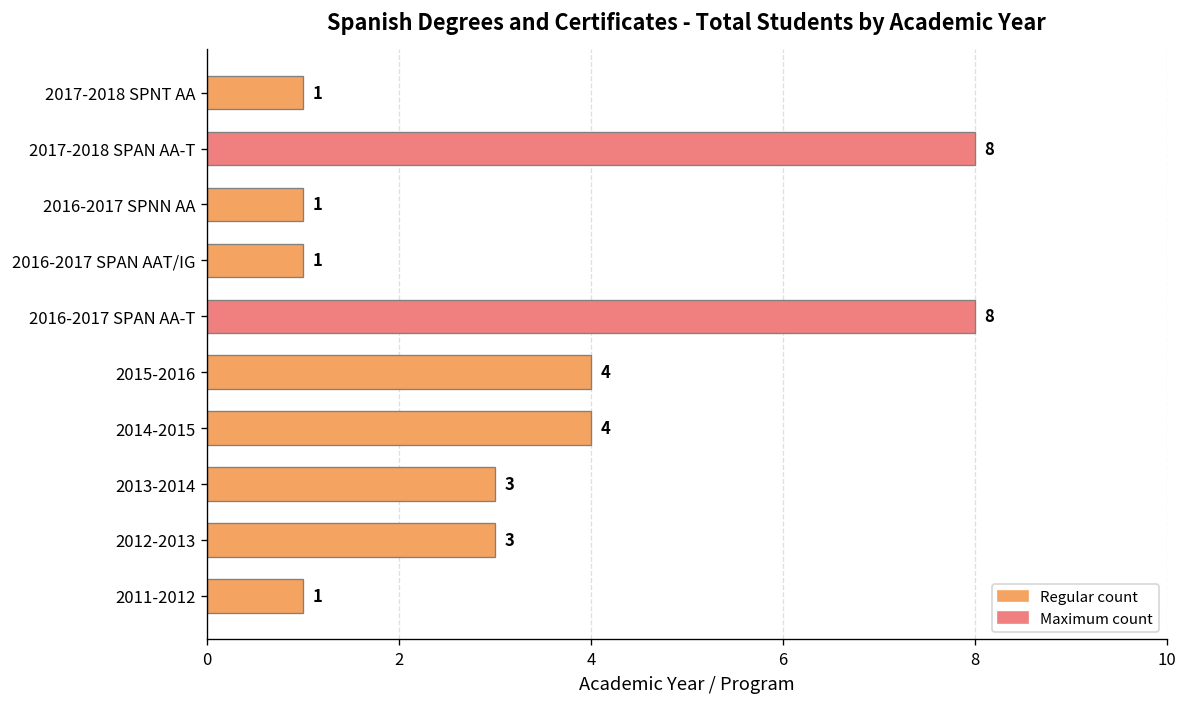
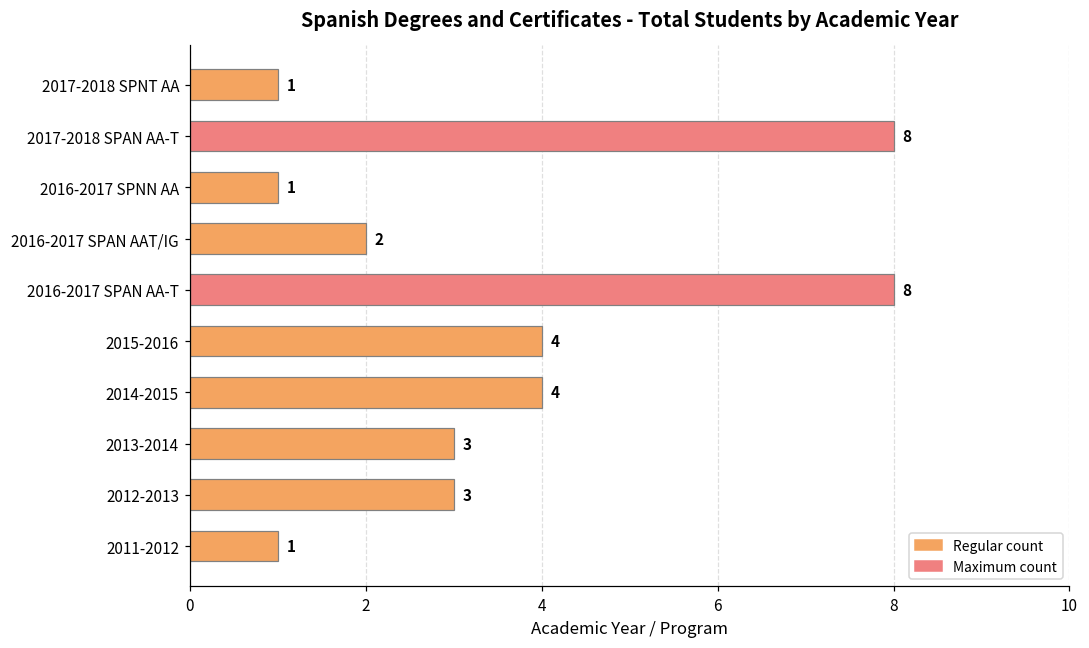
2016-2017 SPAN AAT/IG: 1 -> 2
